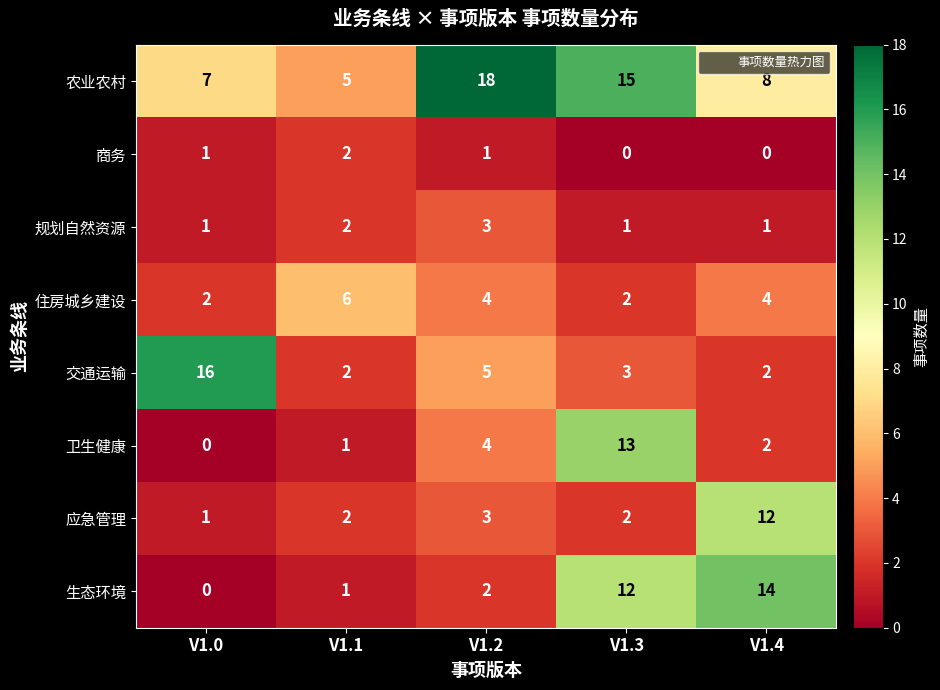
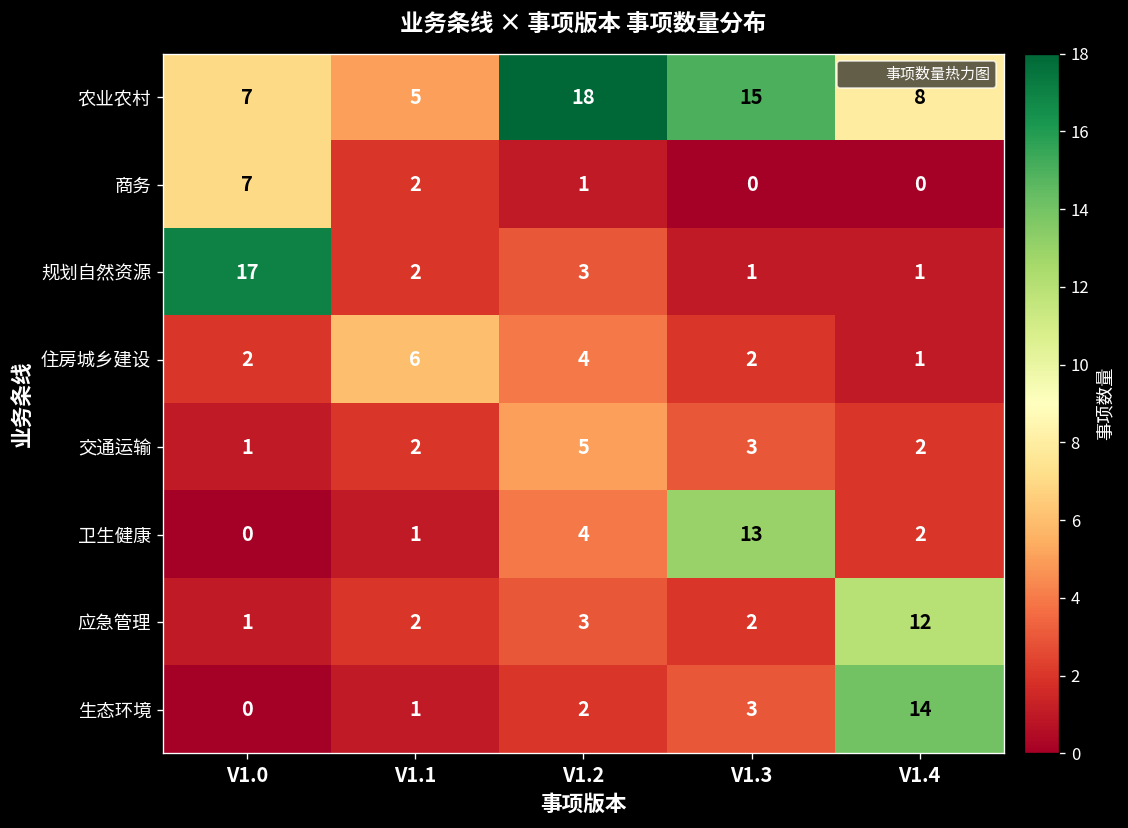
商务, V1.0: 1 -> 7
规划自然资源, V1.0: 1 -> 17
住房城乡建设, V1.4: 4 -> 1
交通运输, V1.0: 16 -> 1
生态环境, V1.3: 12 -> 3
